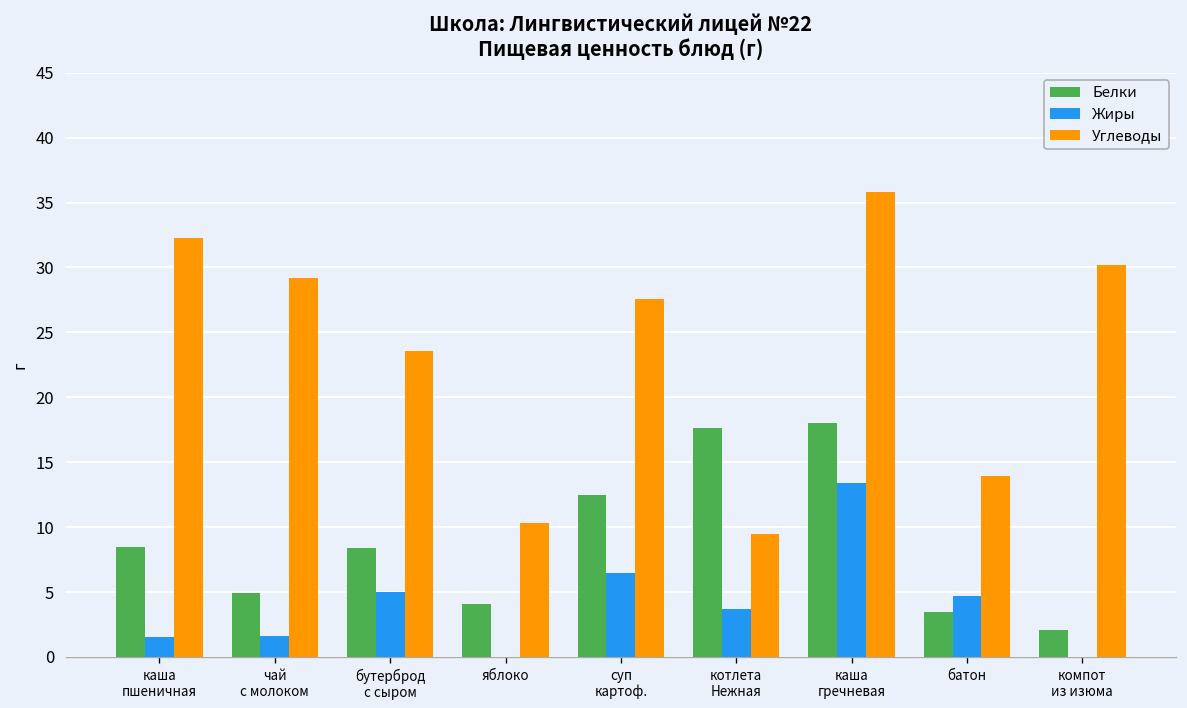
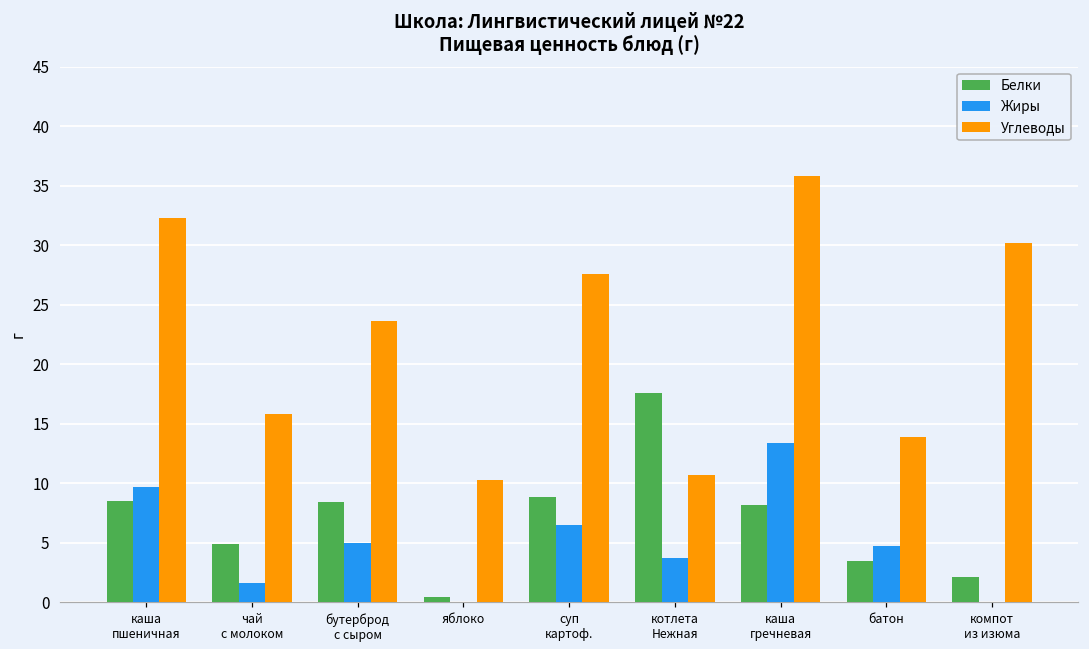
Жиры, каша пшеничная: 1.5 -> 9.7
Углеводы, чай с молоком: 29.2 -> 15.8
Белки, яблоко: 4.1 -> 0.4
Белки, суп картоф.: 12.5 -> 8.8
Углеводы, котлета Нежная: 9.5 -> 10.7
Белки, каша гречневая: 18.0 -> 8.2
